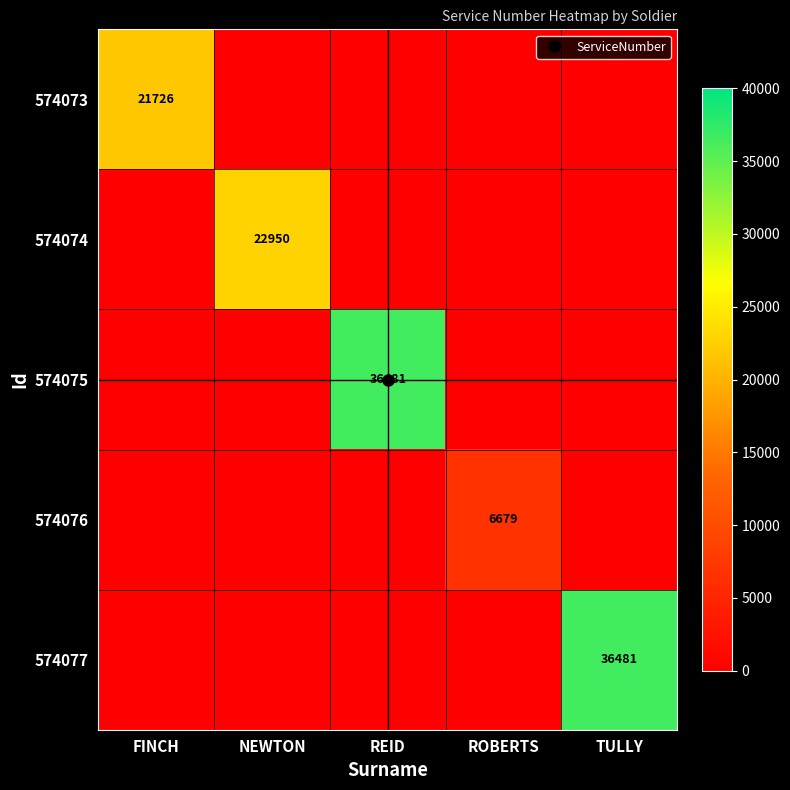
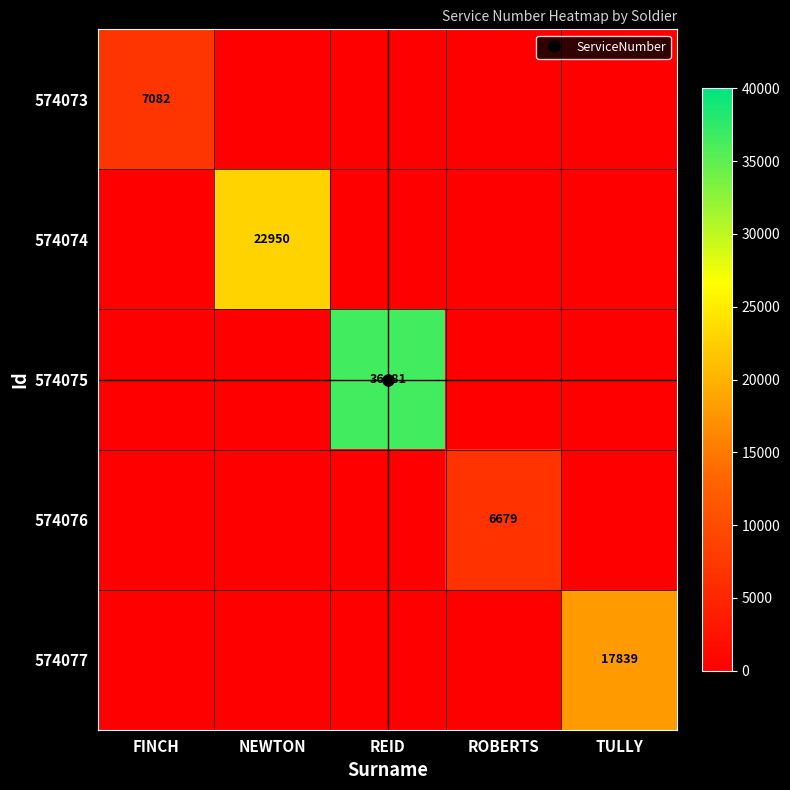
574073, FINCH: 21726 -> 7082
574077, TULLY: 36481 -> 17839
